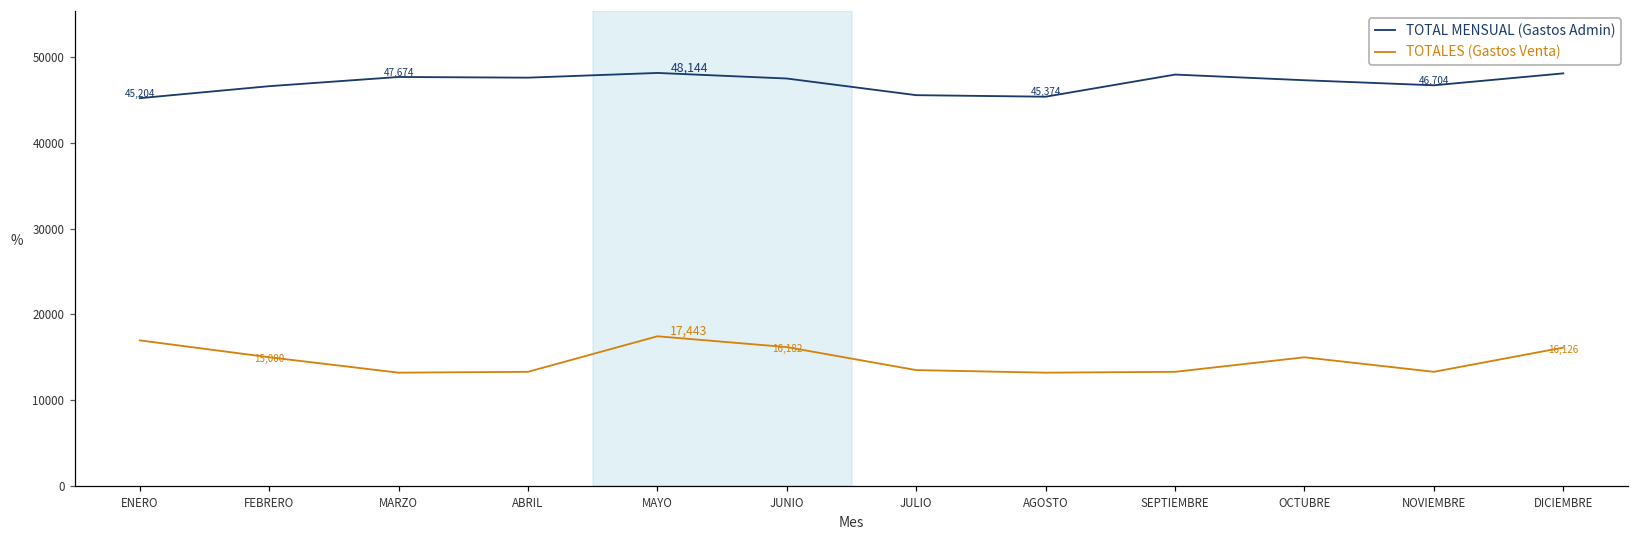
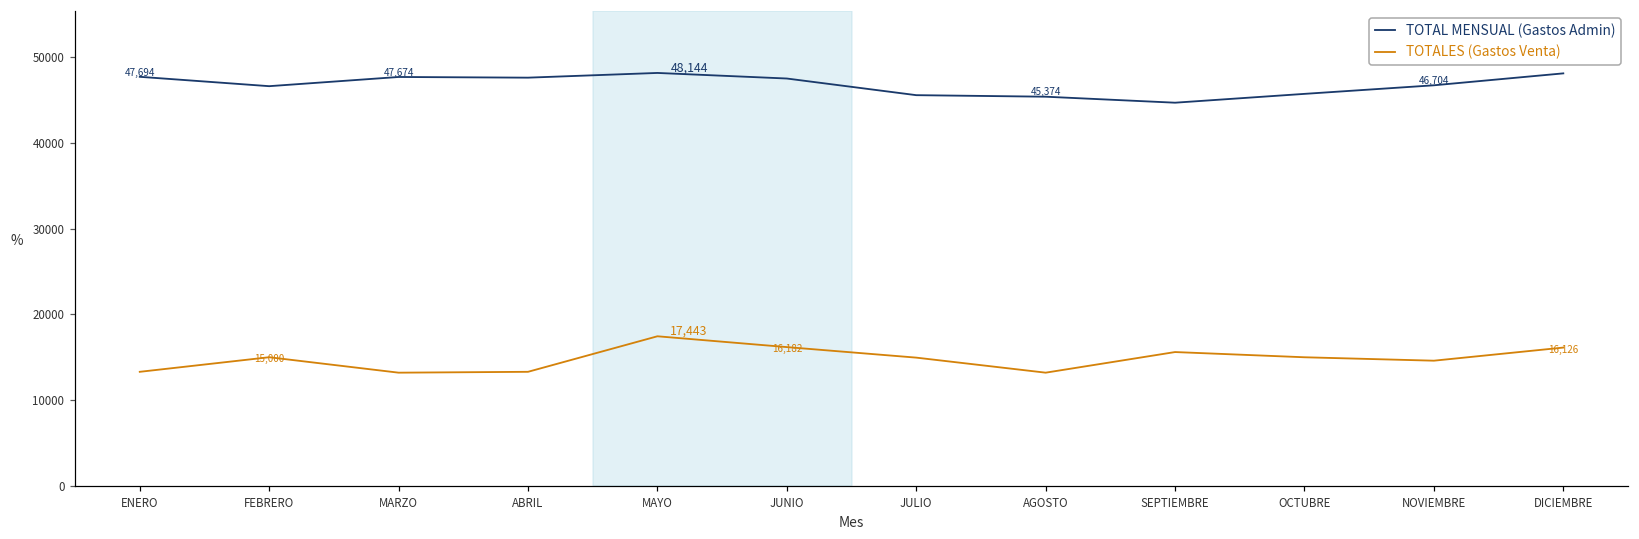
TOTAL MENSUAL (Gastos Admin), ENERO: 45,204 -> 47,694
TOTALES (Gastos Venta), ENERO: 17000 -> 13000
TOTALES (Gastos Venta), JULIO: 14000 -> 15000
TOTAL MENSUAL (Gastos Admin), SEPTIEMBRE: 48000 -> 45000
TOTALES (Gastos Venta), SEPTIEMBRE: 13000 -> 16000
TOTAL MENSUAL (Gastos Admin), OCTUBRE: 47000 -> 46000
TOTALES (Gastos Venta), NOVIEMBRE: 13000 -> 15000
